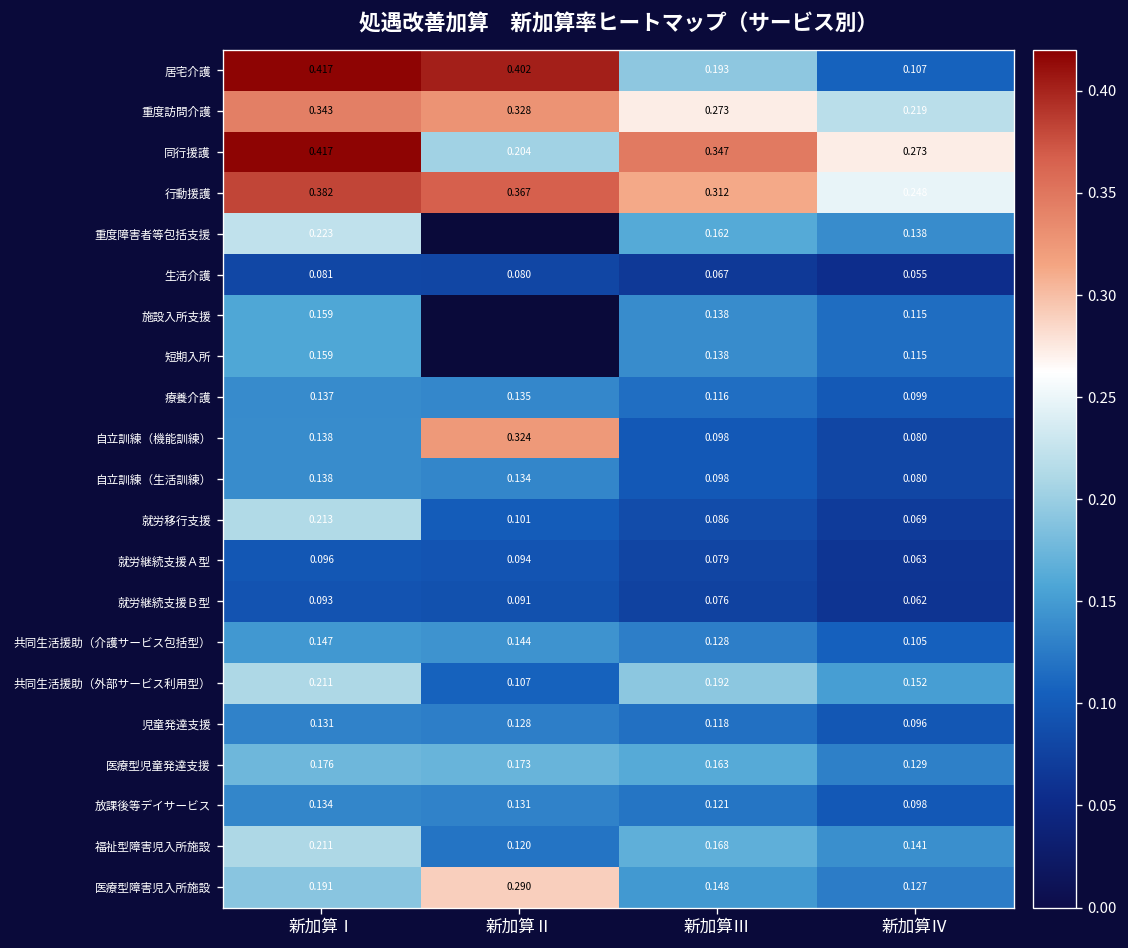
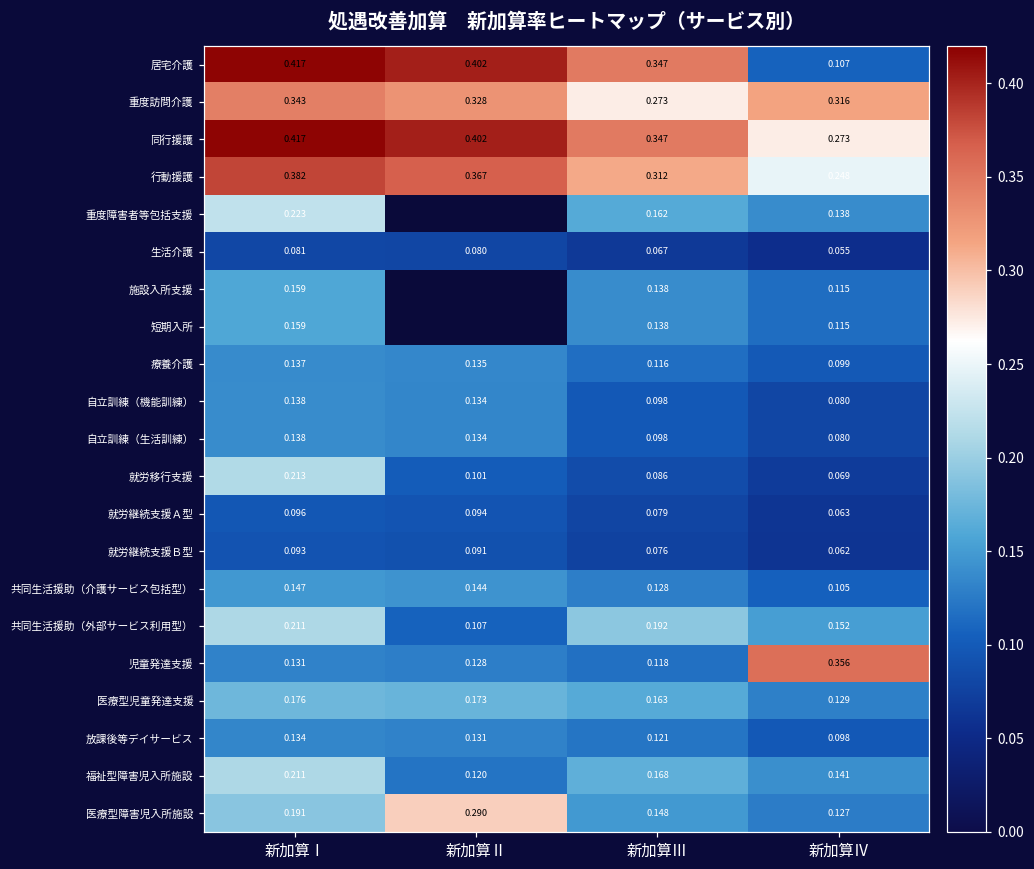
居宅介護, 新加算Ⅲ: 0.193 -> 0.347
重度訪問介護, 新加算Ⅳ: 0.219 -> 0.316
同行援護, 新加算Ⅱ: 0.204 -> 0.402
自立訓練（機能訓練）, 新加算Ⅱ: 0.324 -> 0.134
児童発達支援, 新加算Ⅳ: 0.096 -> 0.356
